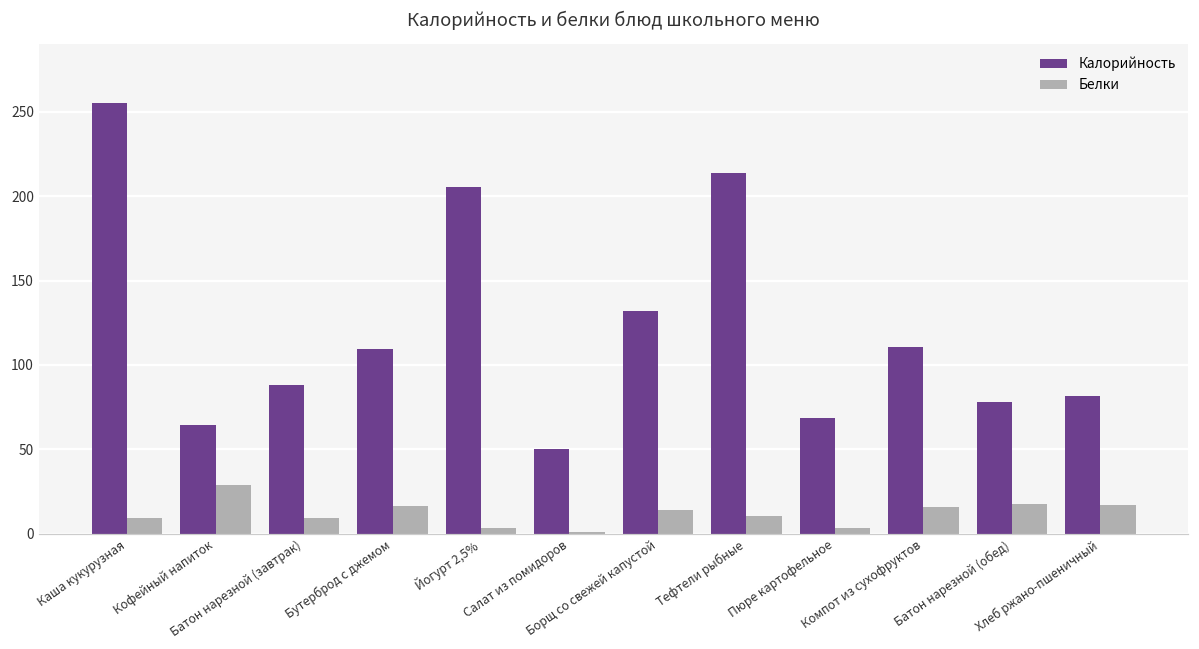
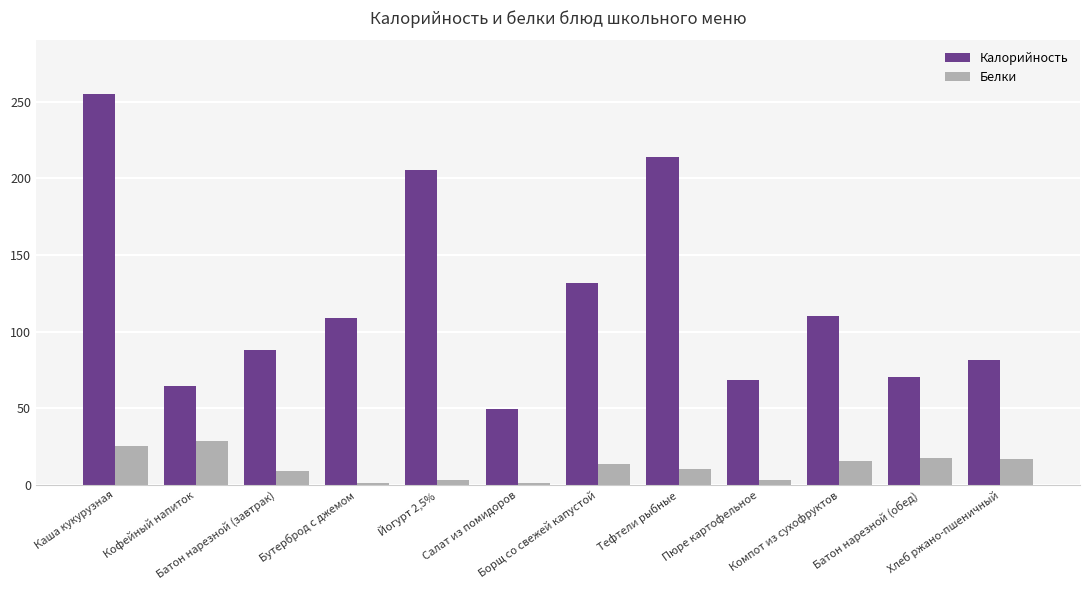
Белки, Каша кукурузная: 10 -> 25
Белки, Бутерброд с джемом: 16 -> 2
Калорийность, Батон нарезной (обед): 78 -> 70
